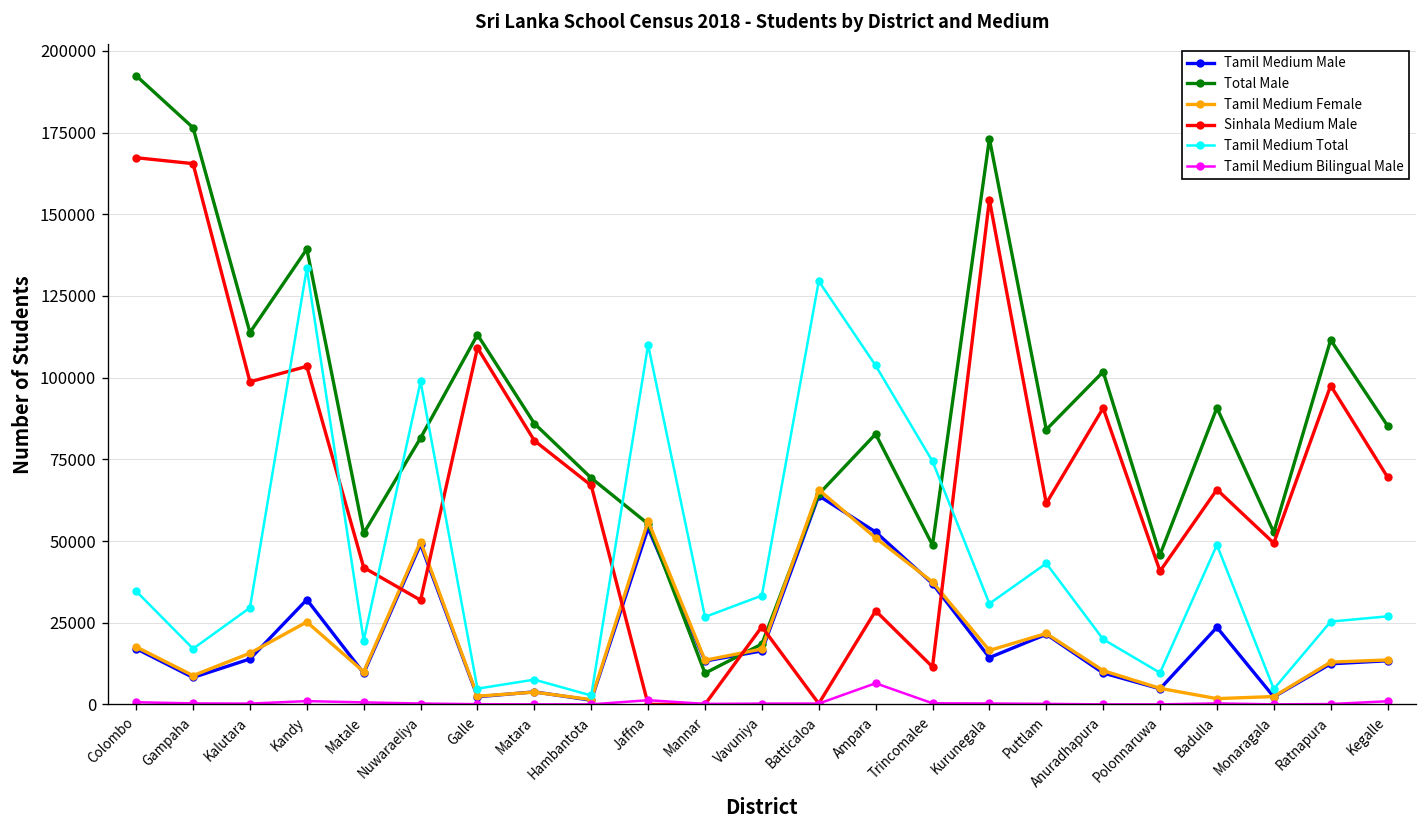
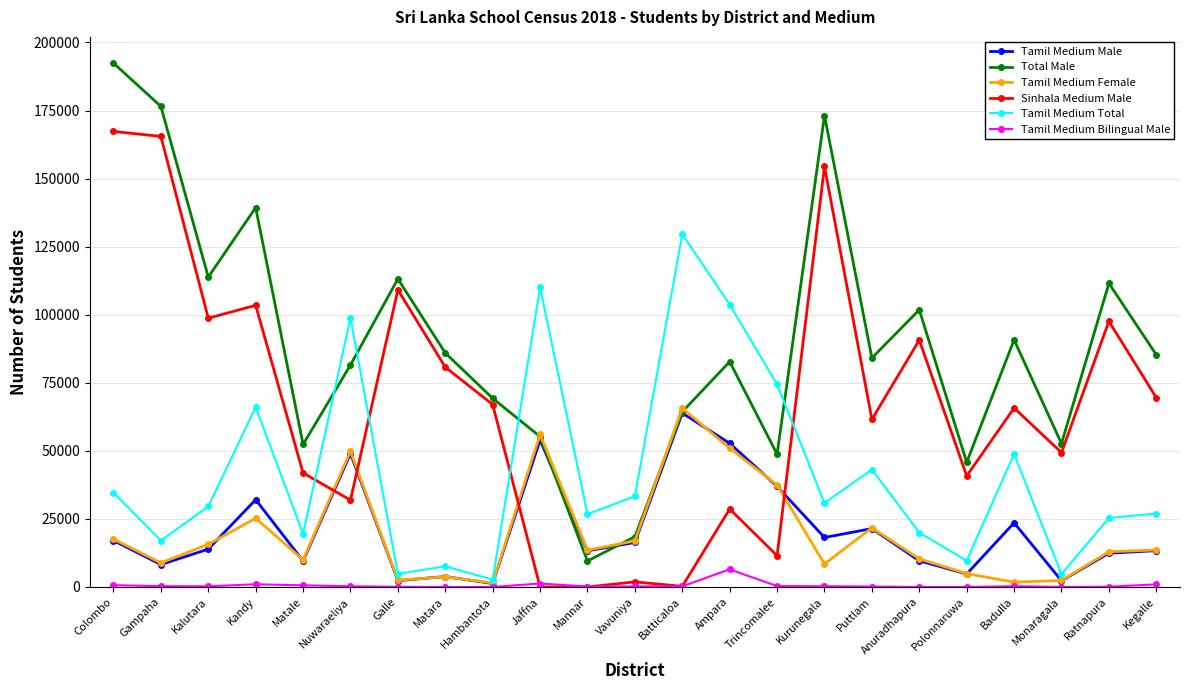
Tamil Medium Total, Kandy: 133000 -> 66000
Sinhala Medium Male, Vavuniya: 24000 -> 2000
Tamil Medium Male, Kurunegala: 14000 -> 18000
Tamil Medium Female, Kurunegala: 17000 -> 8000
